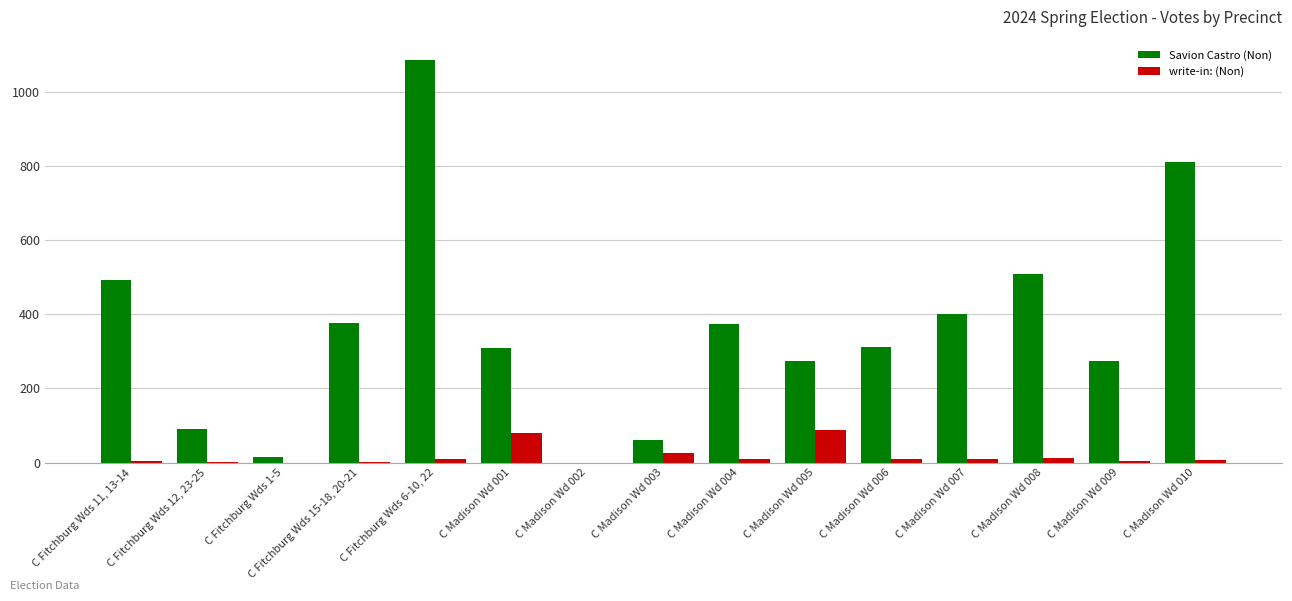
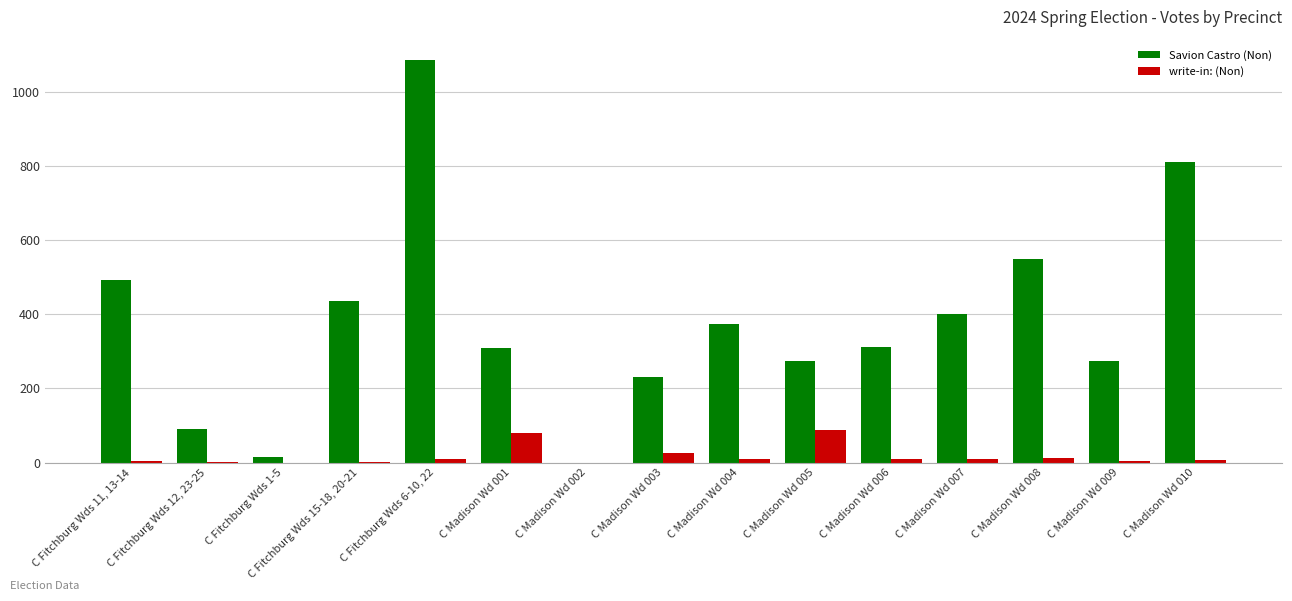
Savion Castro (Non), C Fitchburg Wds 15-18, 20-21: 380 -> 440
Savion Castro (Non), C Madison Wd 003: 60 -> 230
Savion Castro (Non), C Madison Wd 008: 510 -> 550
